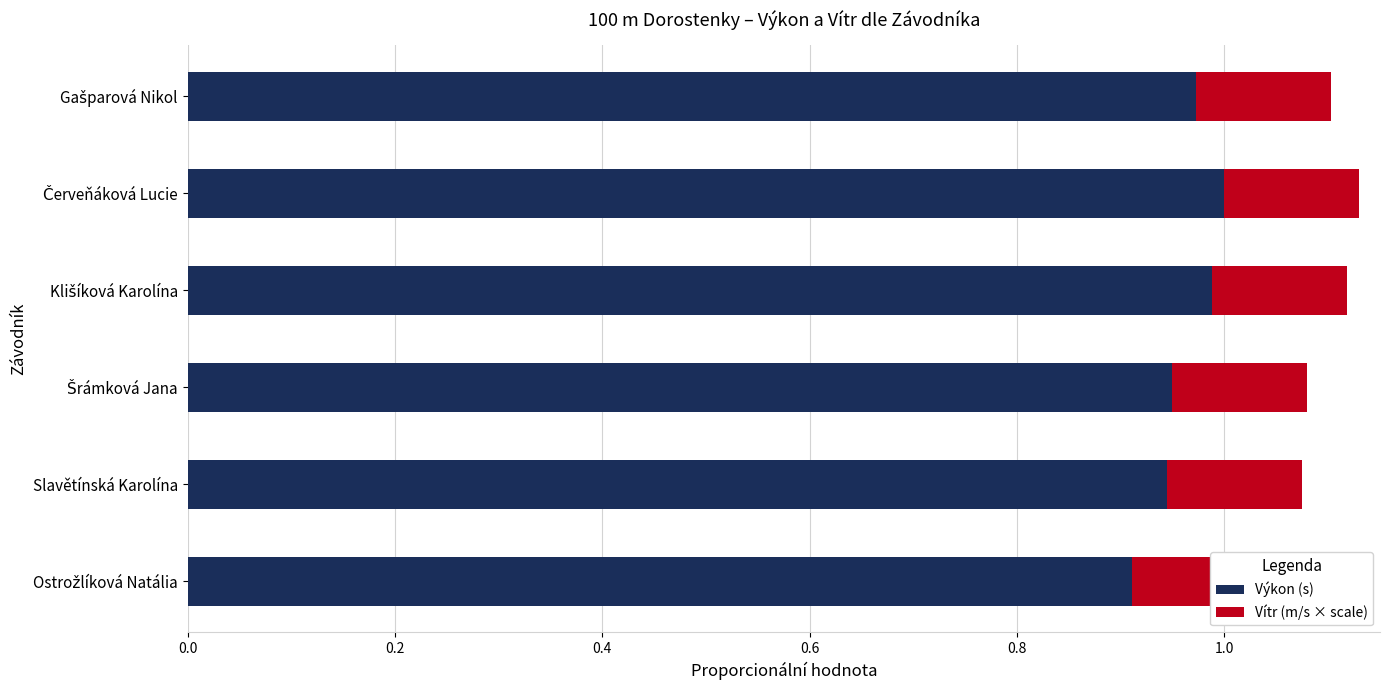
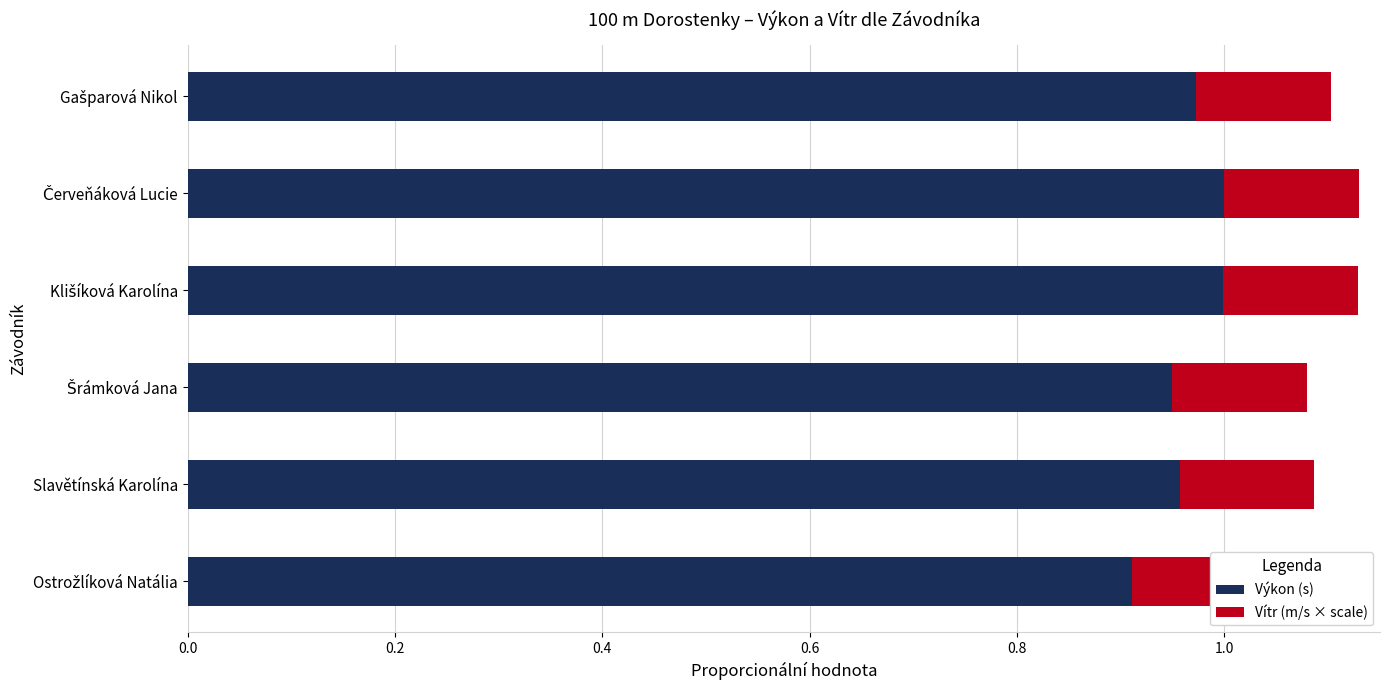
Výkon (s), Klišíková Karolína: 0.988 -> 0.999
Výkon (s), Slavětínská Karolína: 0.944 -> 0.957
